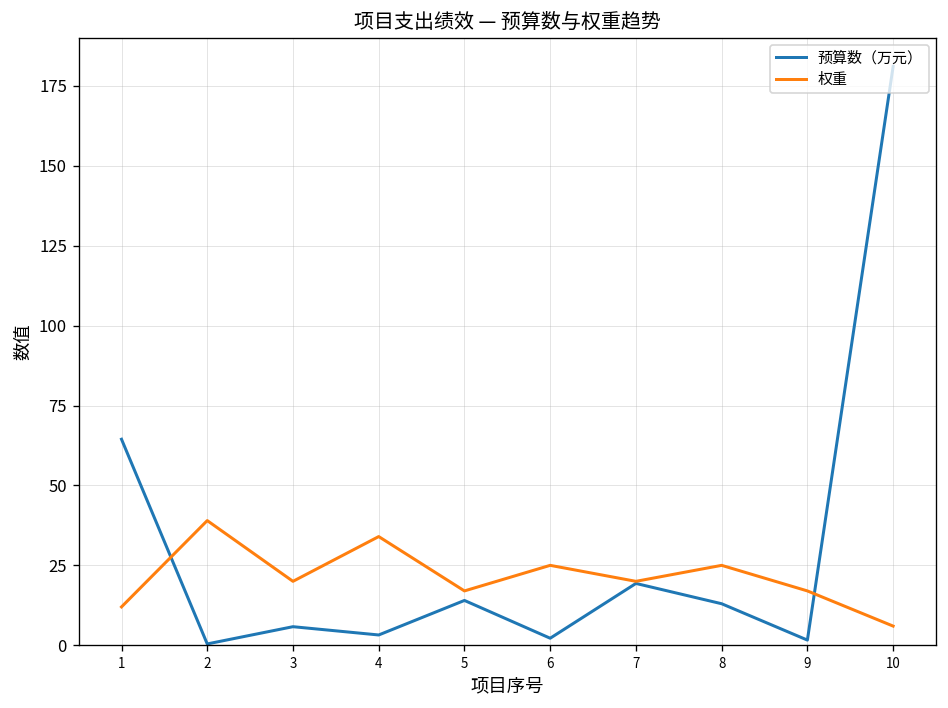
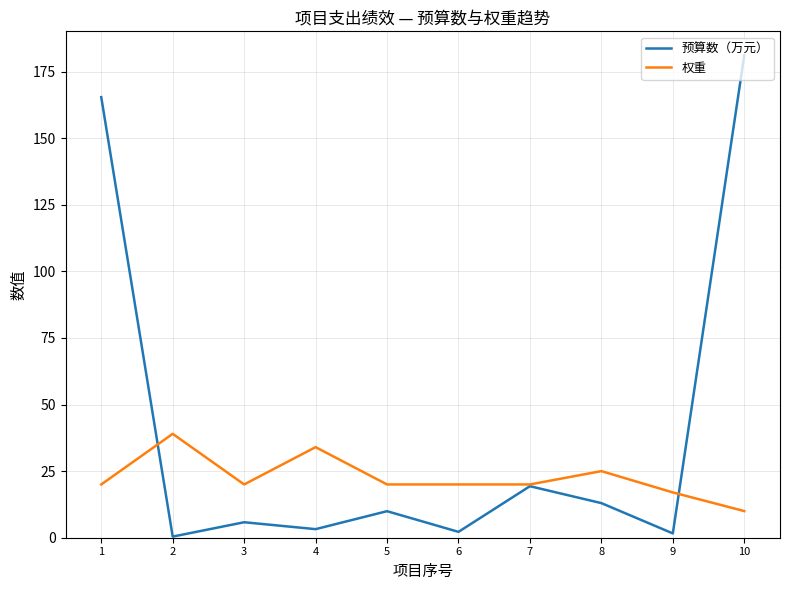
预算数（万元）, 1: 64 -> 165
权重, 1: 12 -> 20
预算数（万元）, 5: 14 -> 10
权重, 5: 17 -> 20
权重, 6: 25 -> 20
权重, 10: 6 -> 10
